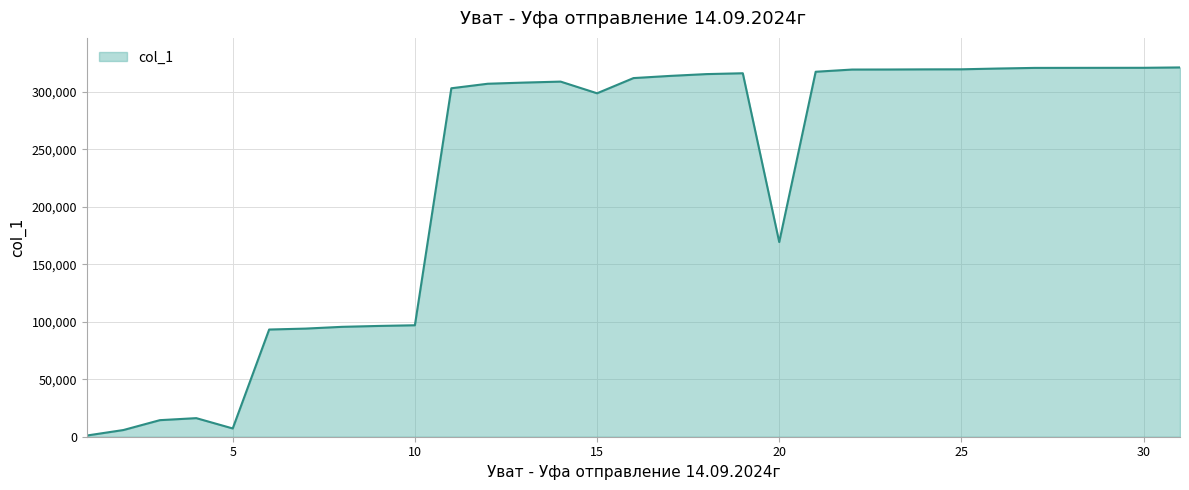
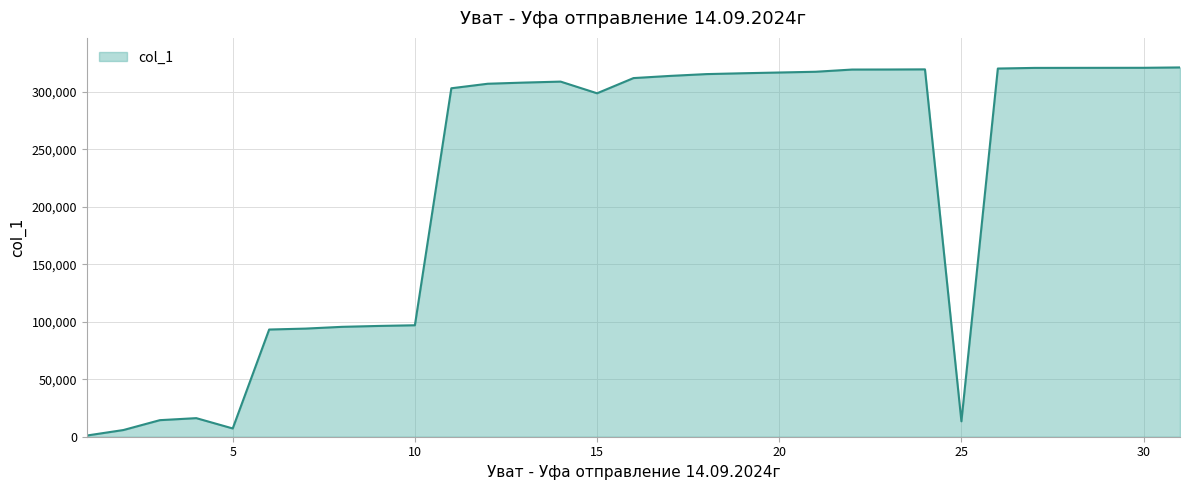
20: 169,000 -> 317,000
25: 320,000 -> 13,000
